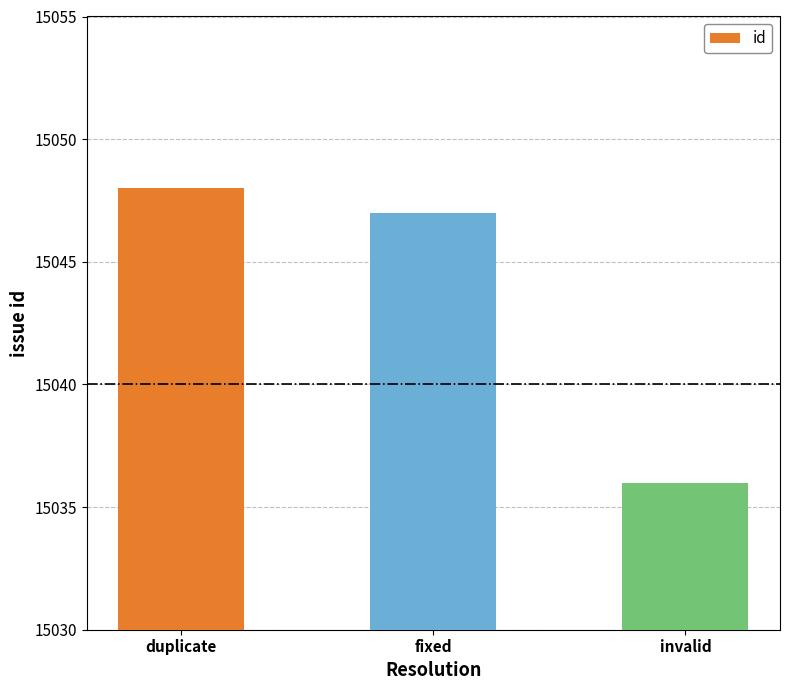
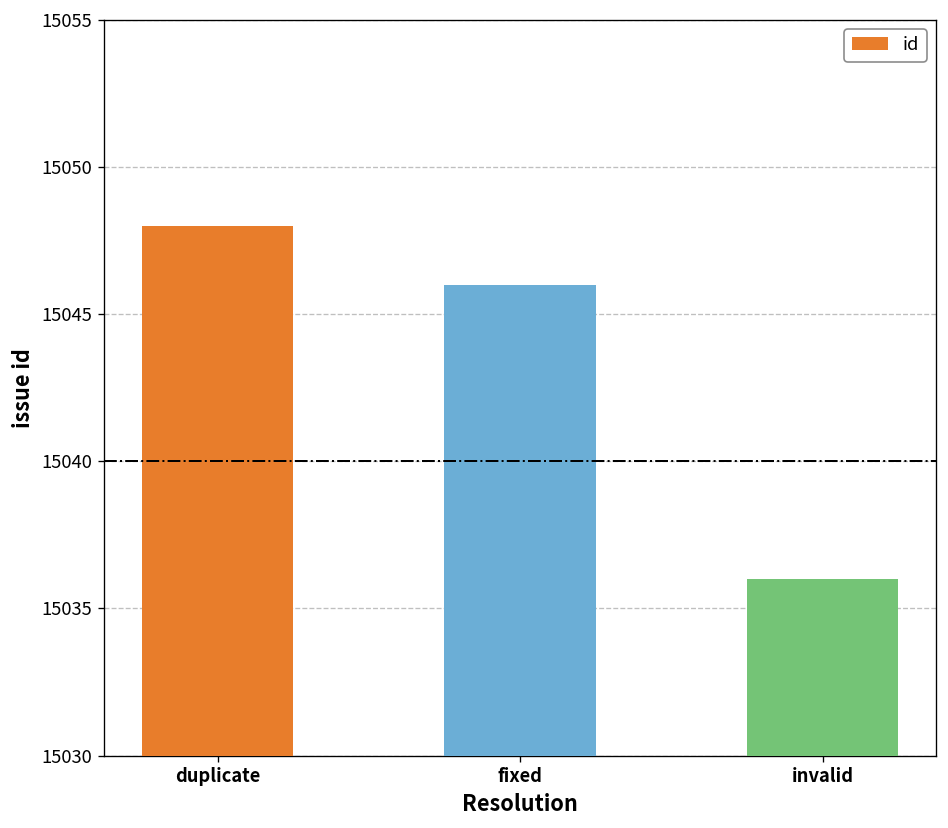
fixed: 15047 -> 15046
